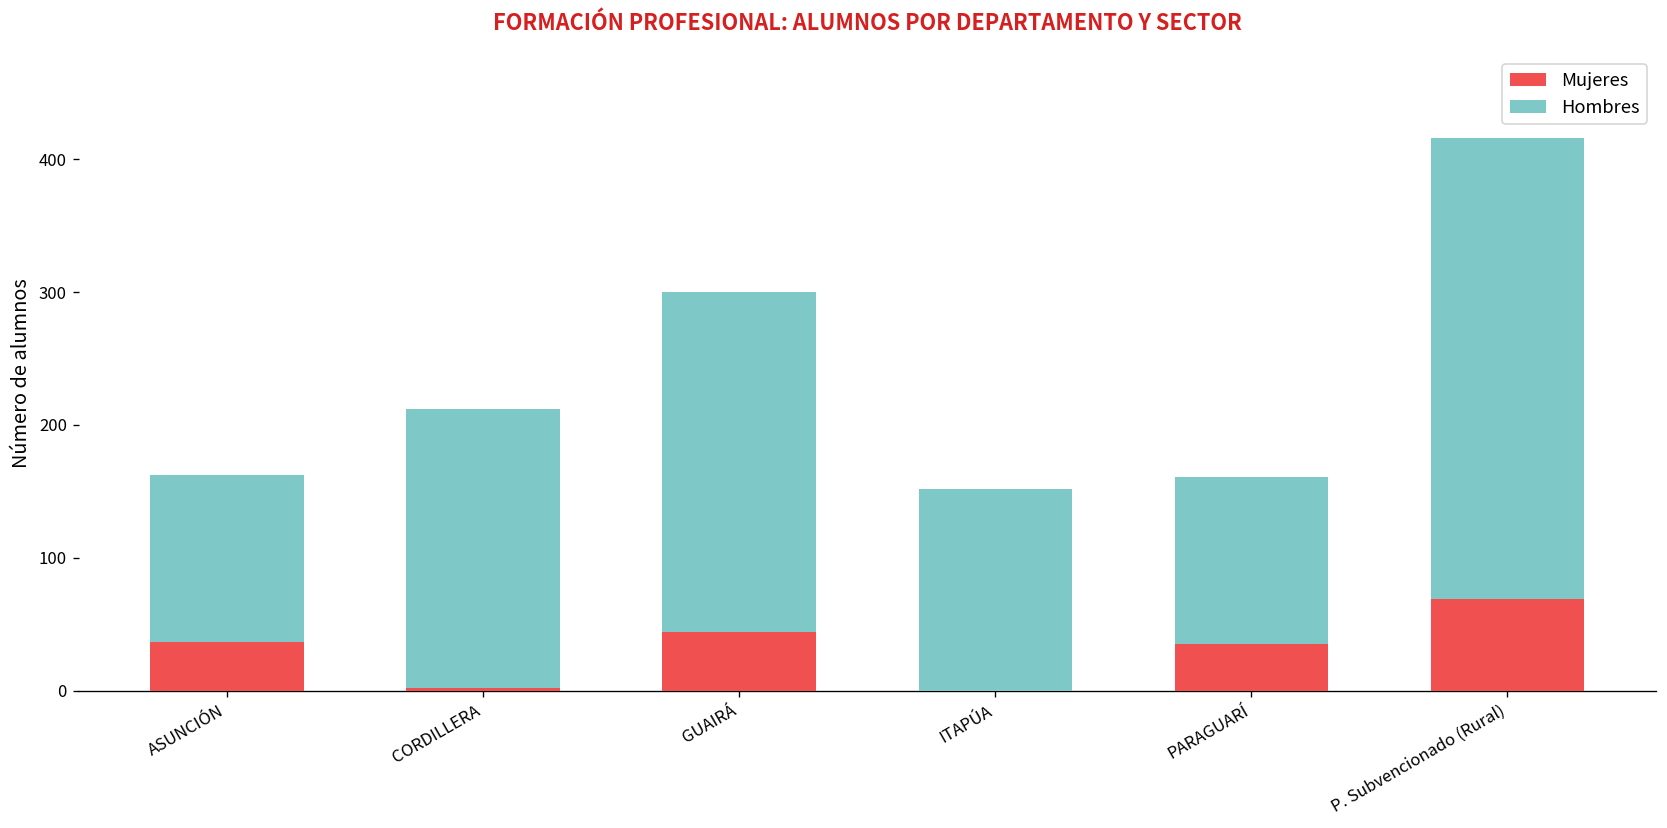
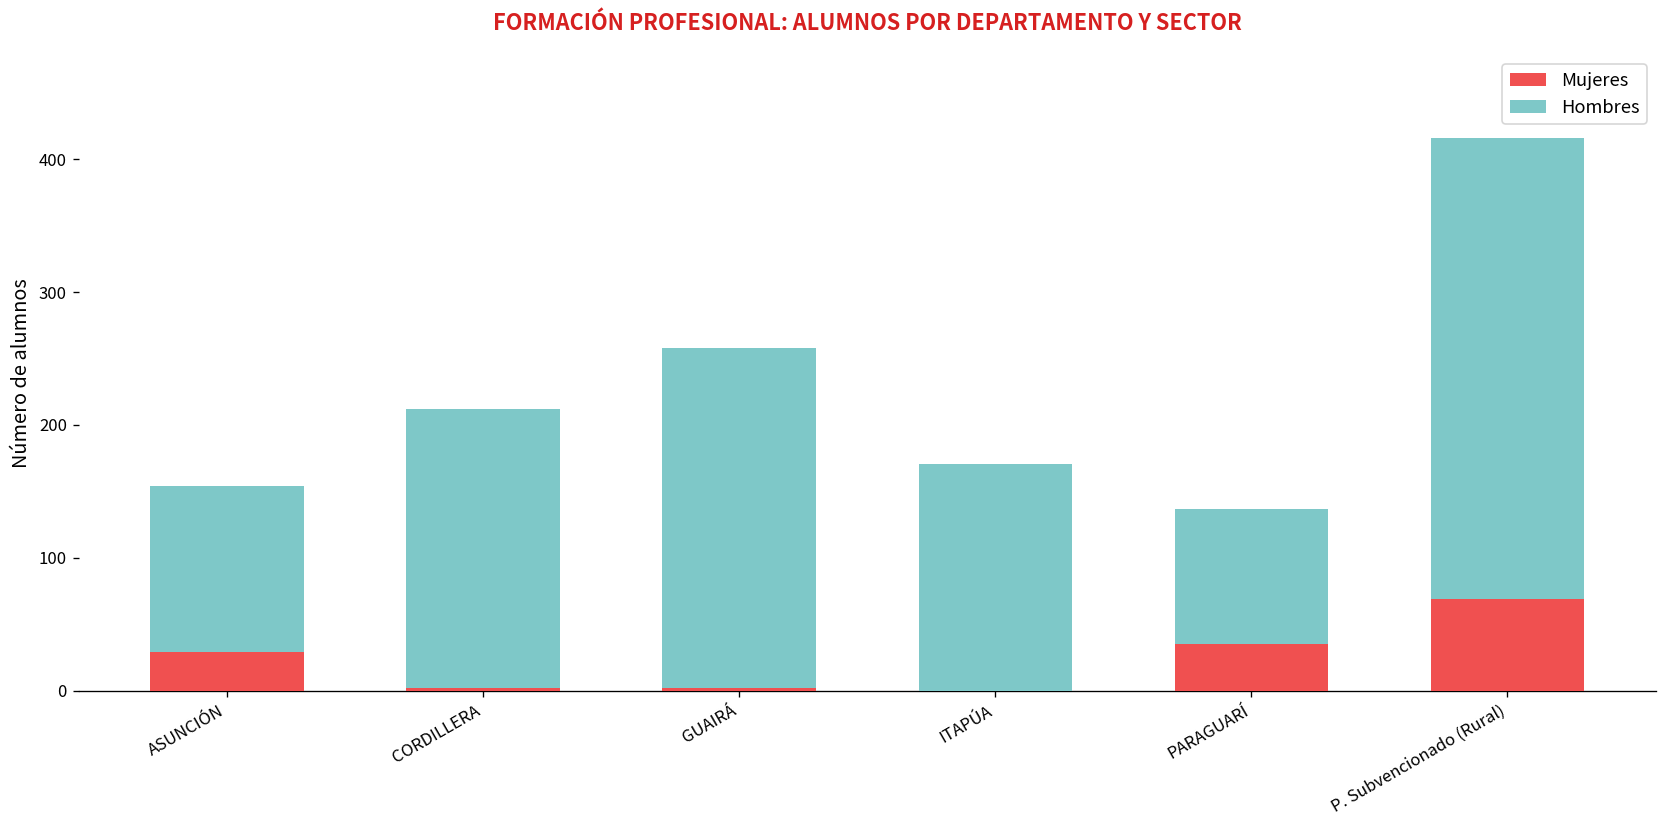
Mujeres, ASUNCIÓN: 37 -> 29
Mujeres, GUAIRÁ: 44 -> 2
Hombres, ITAPÚA: 152 -> 171
Hombres, PARAGUARÍ: 126 -> 102
